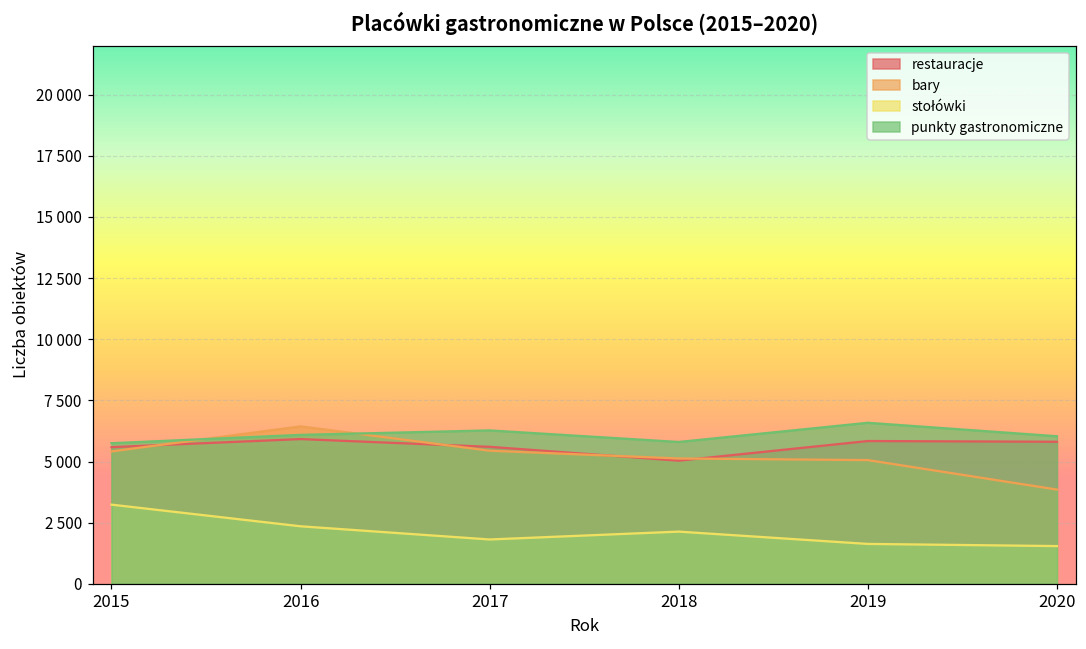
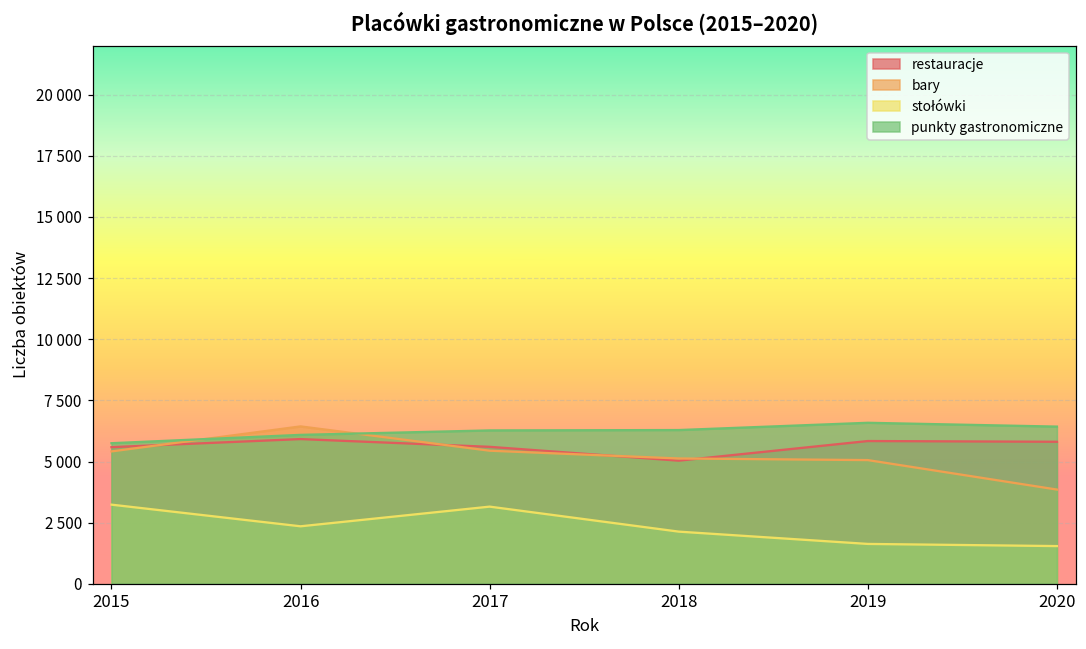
stołówki, 2017: 1800 -> 3200
punkty gastronomiczne, 2018: 5800 -> 6300
punkty gastronomiczne, 2020: 6000 -> 6400
